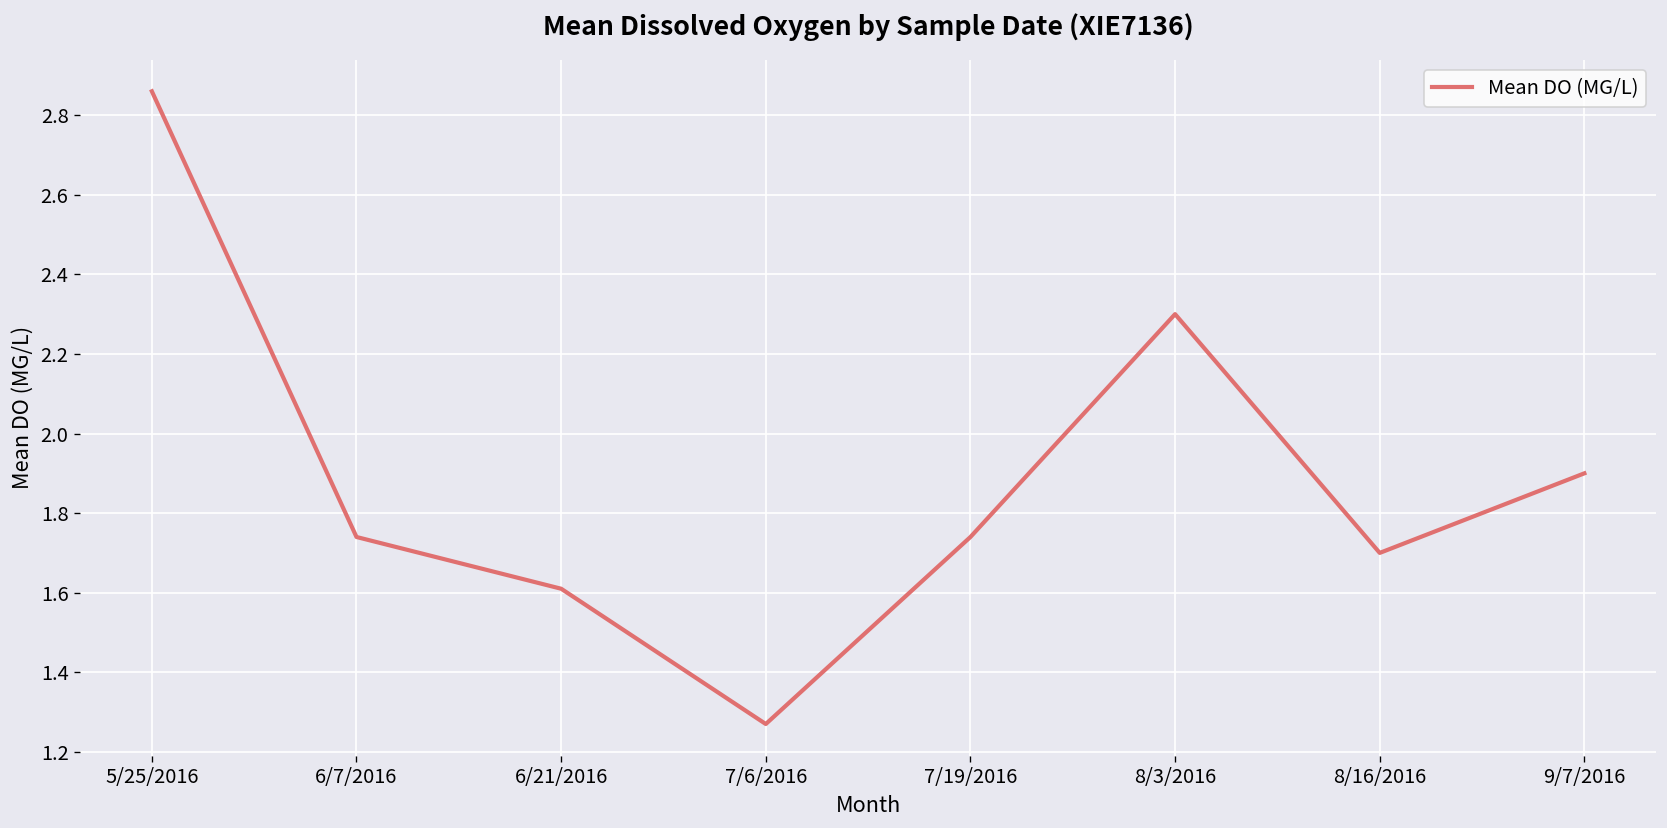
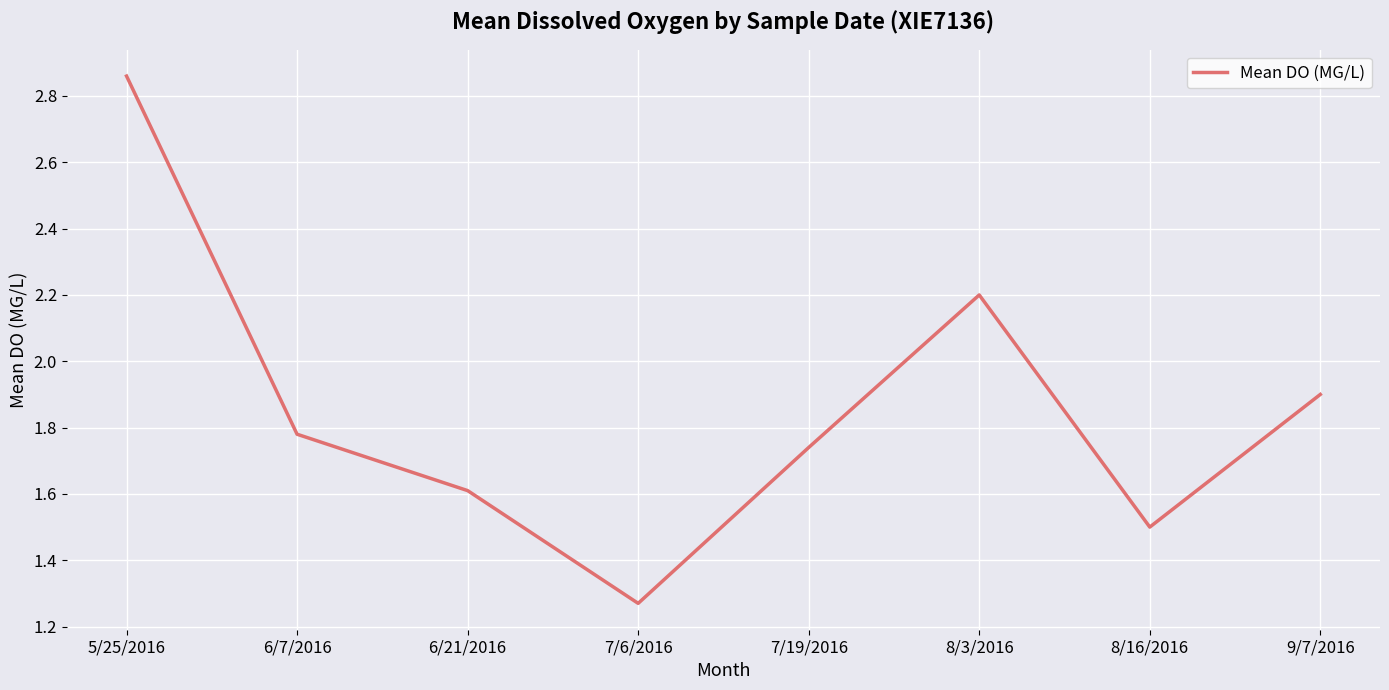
6/7/2016: 1.74 -> 1.78
8/3/2016: 2.3 -> 2.2
8/16/2016: 1.7 -> 1.5
